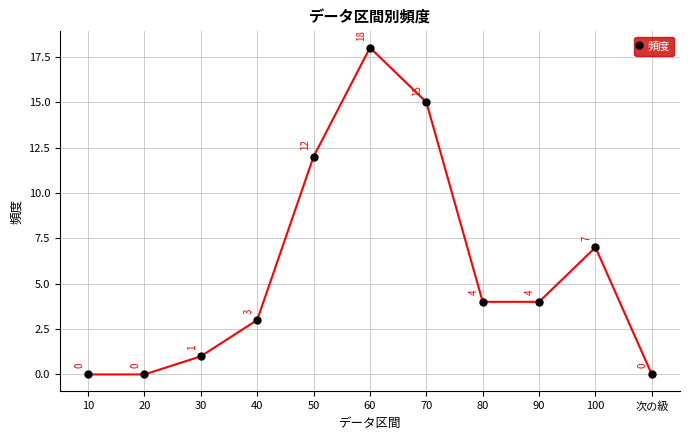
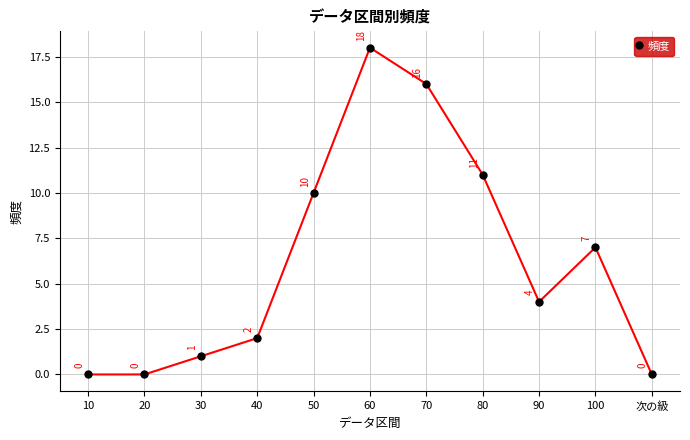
40: 3 -> 2
50: 12 -> 10
70: 15 -> 16
80: 4 -> 11
